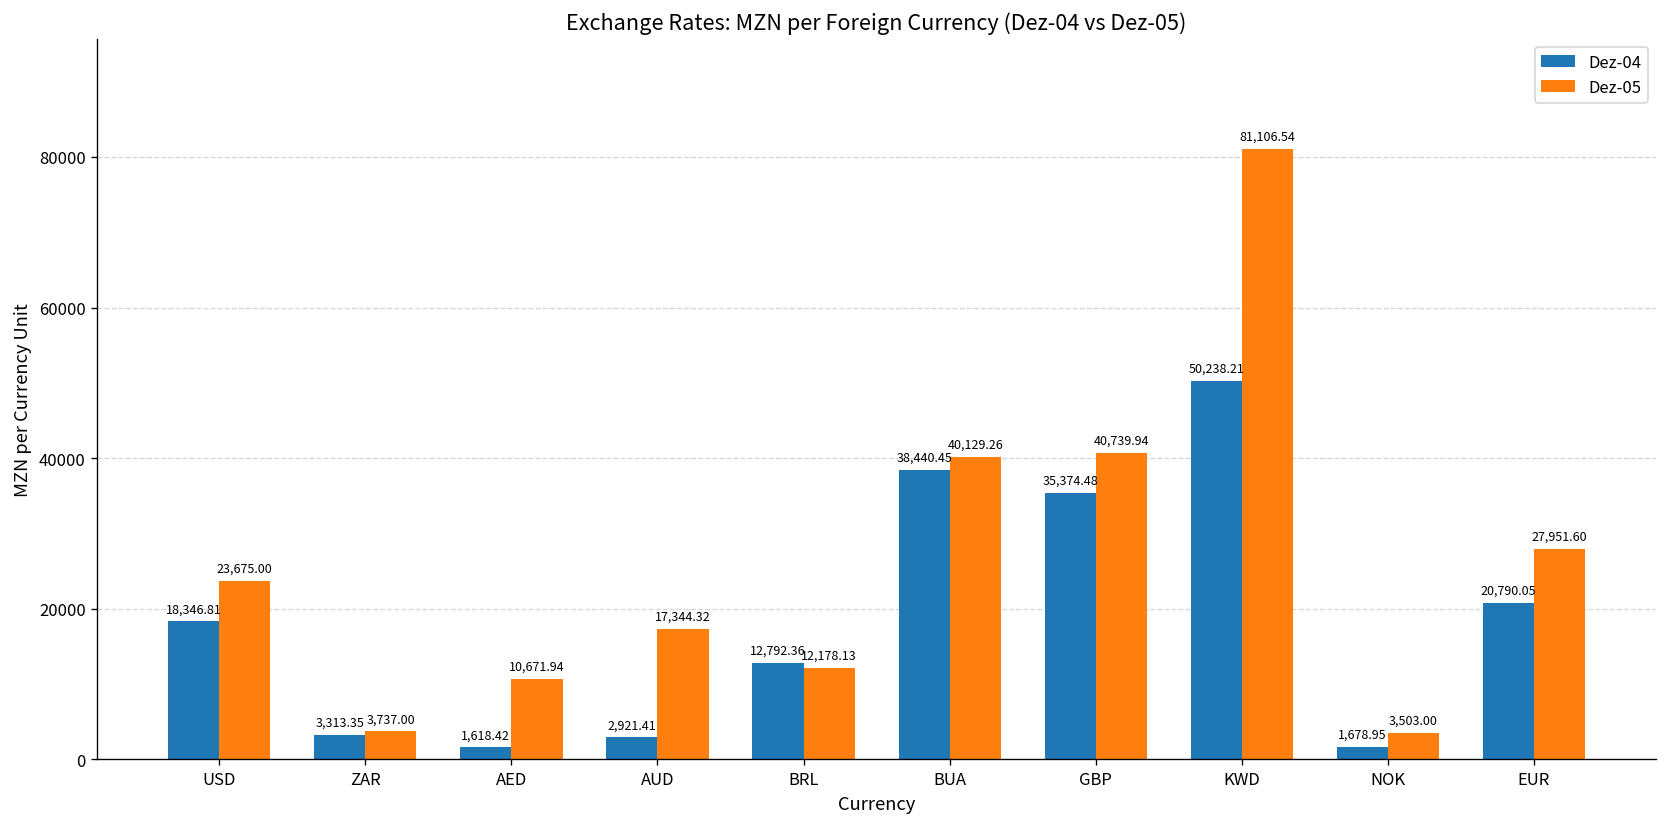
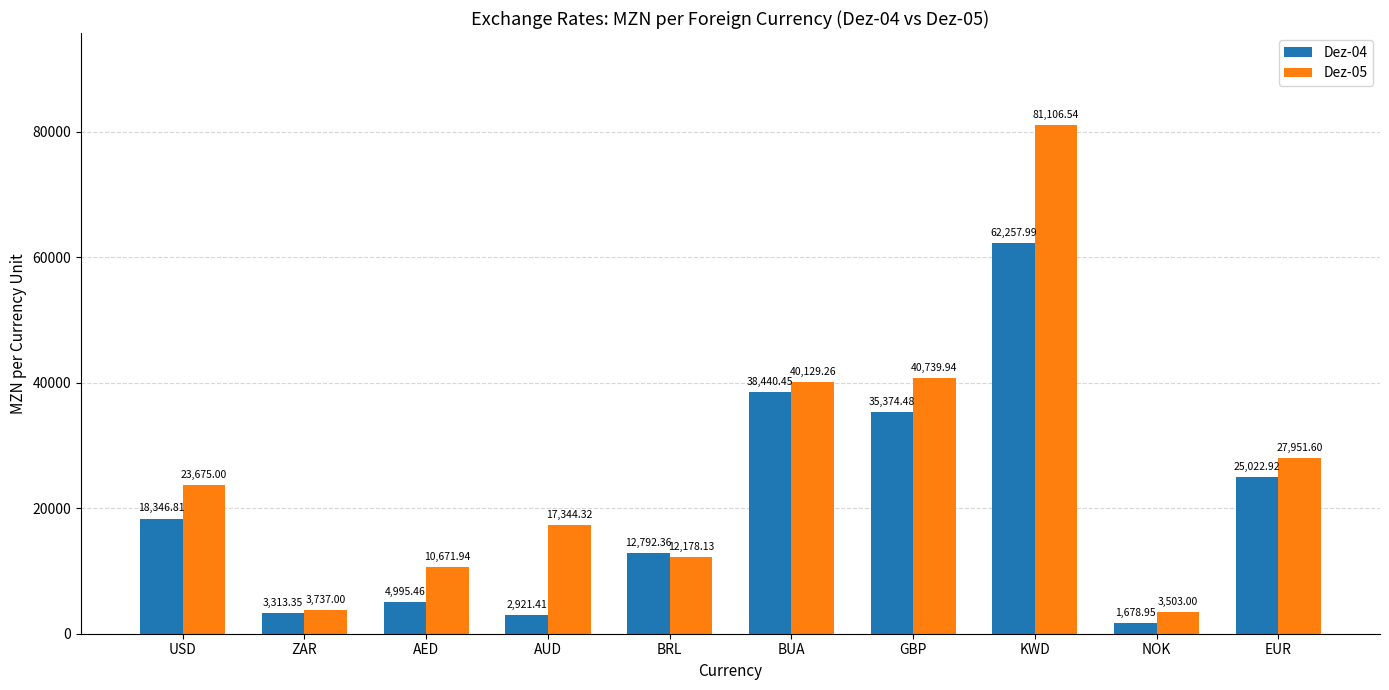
Dez-04, AED: 1,618.42 -> 4,995.46
Dez-04, KWD: 50,238.21 -> 62,257.99
Dez-04, EUR: 20,790.05 -> 25,022.92
